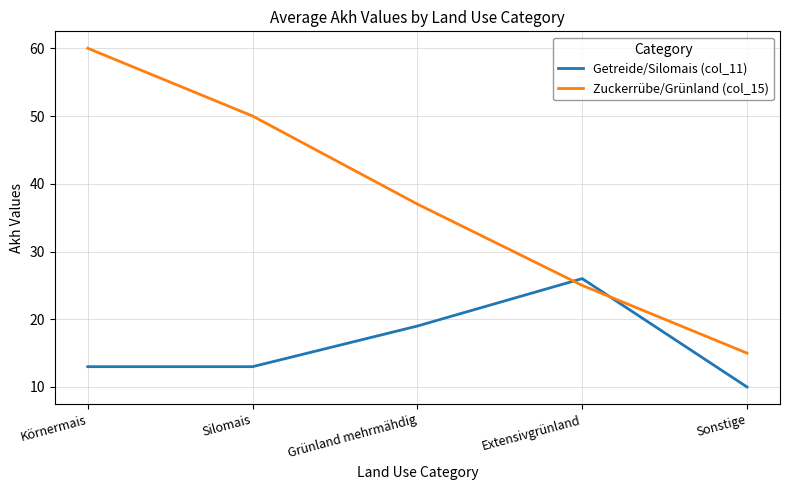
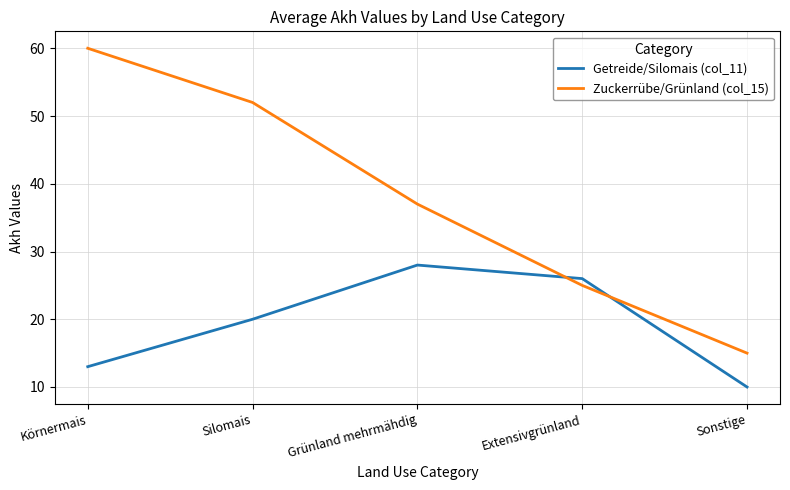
Getreide/Silomais (col_11), Silomais: 13 -> 20
Zuckerrübe/Grünland (col_15), Silomais: 50 -> 52
Getreide/Silomais (col_11), Grünland mehrmähdig: 19 -> 28
